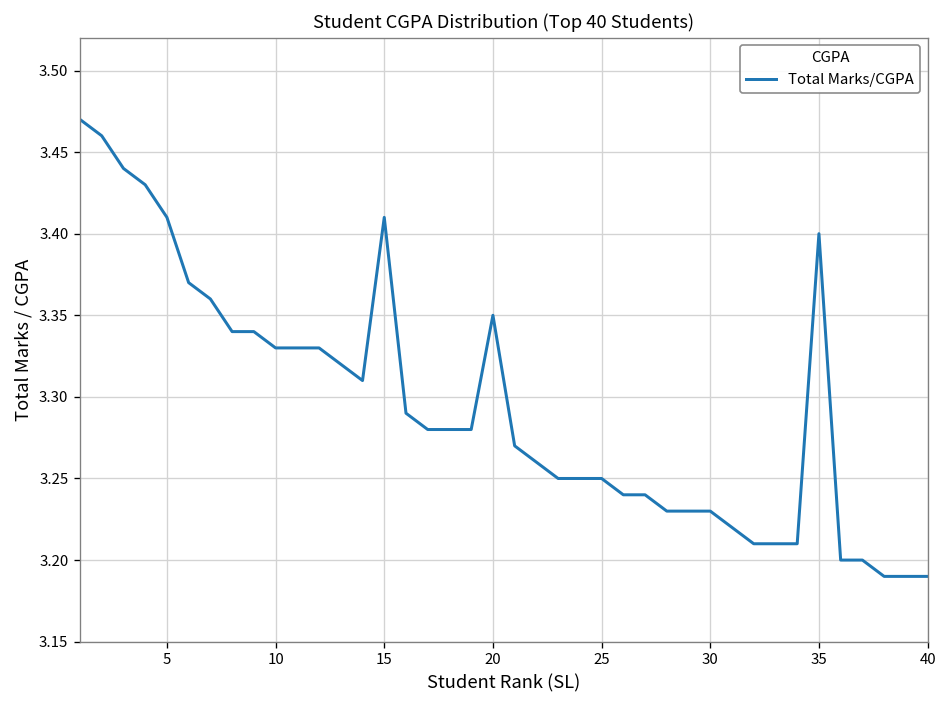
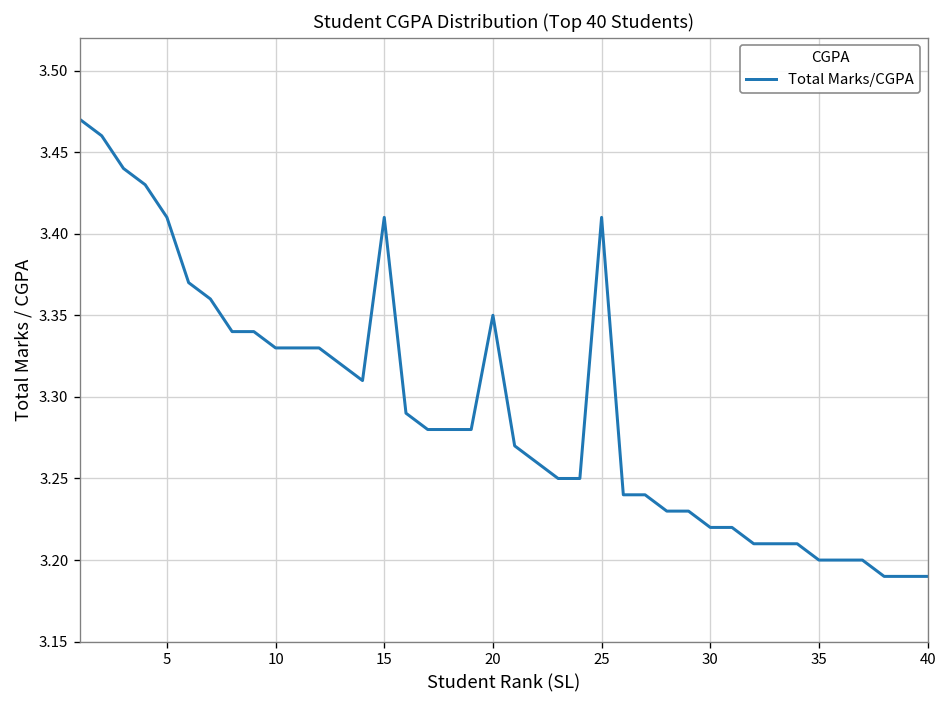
25: 3.25 -> 3.41
30: 3.23 -> 3.22
35: 3.4 -> 3.2
